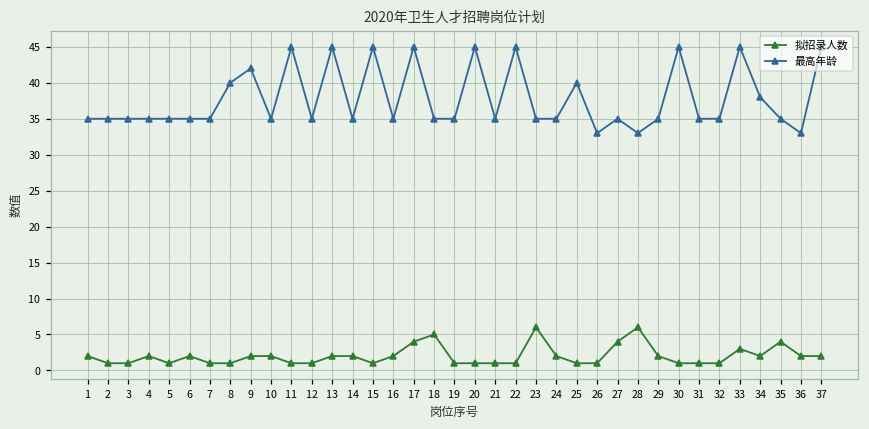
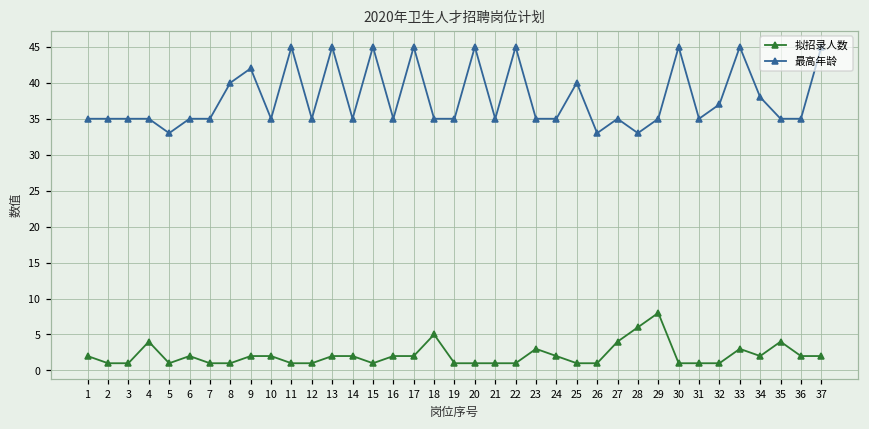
拟招录人数, 4: 2 -> 4
最高年龄, 5: 35 -> 33
拟招录人数, 17: 4 -> 2
拟招录人数, 23: 6 -> 3
拟招录人数, 29: 2 -> 8
最高年龄, 32: 35 -> 37
最高年龄, 36: 33 -> 35
